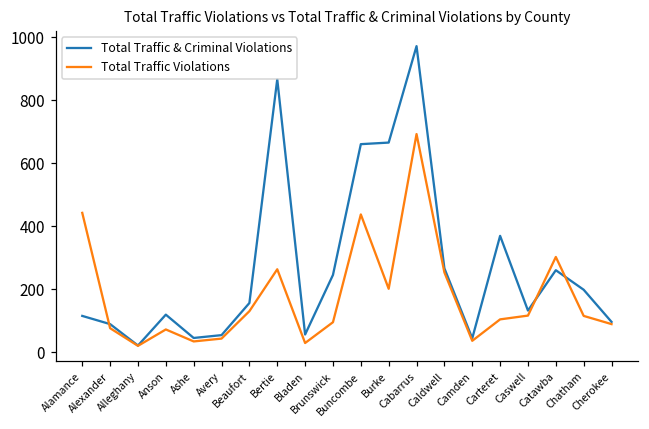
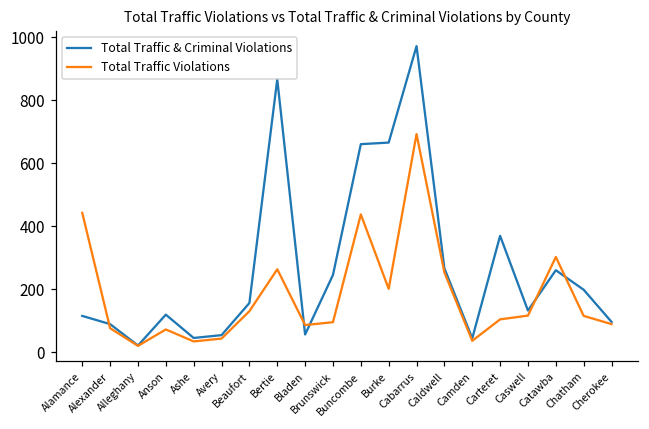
Total Traffic Violations, Bladen: 30 -> 90
